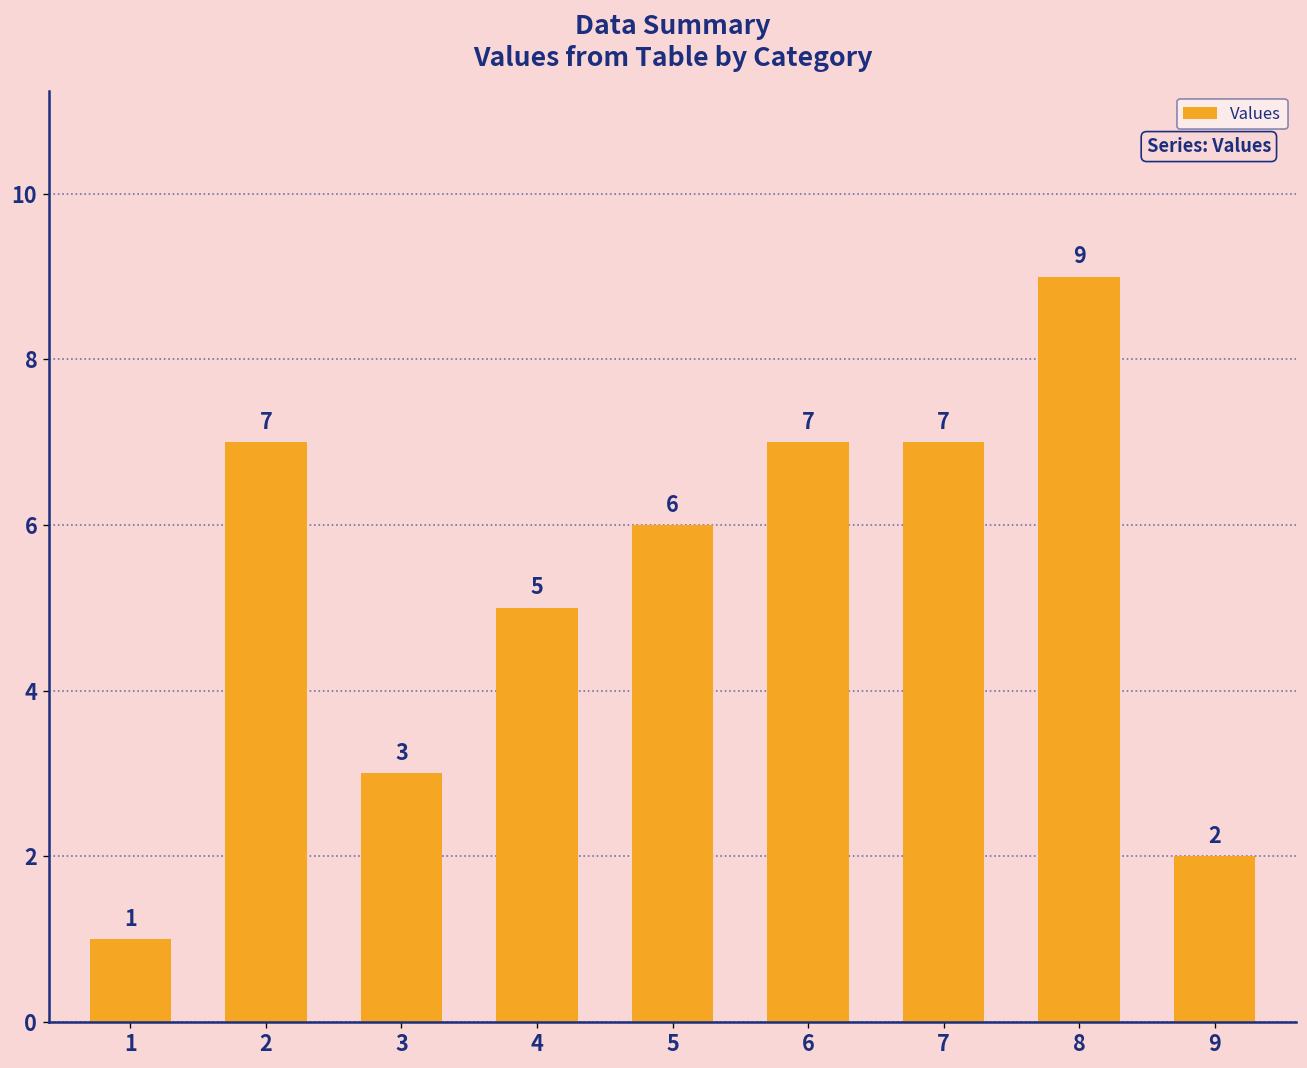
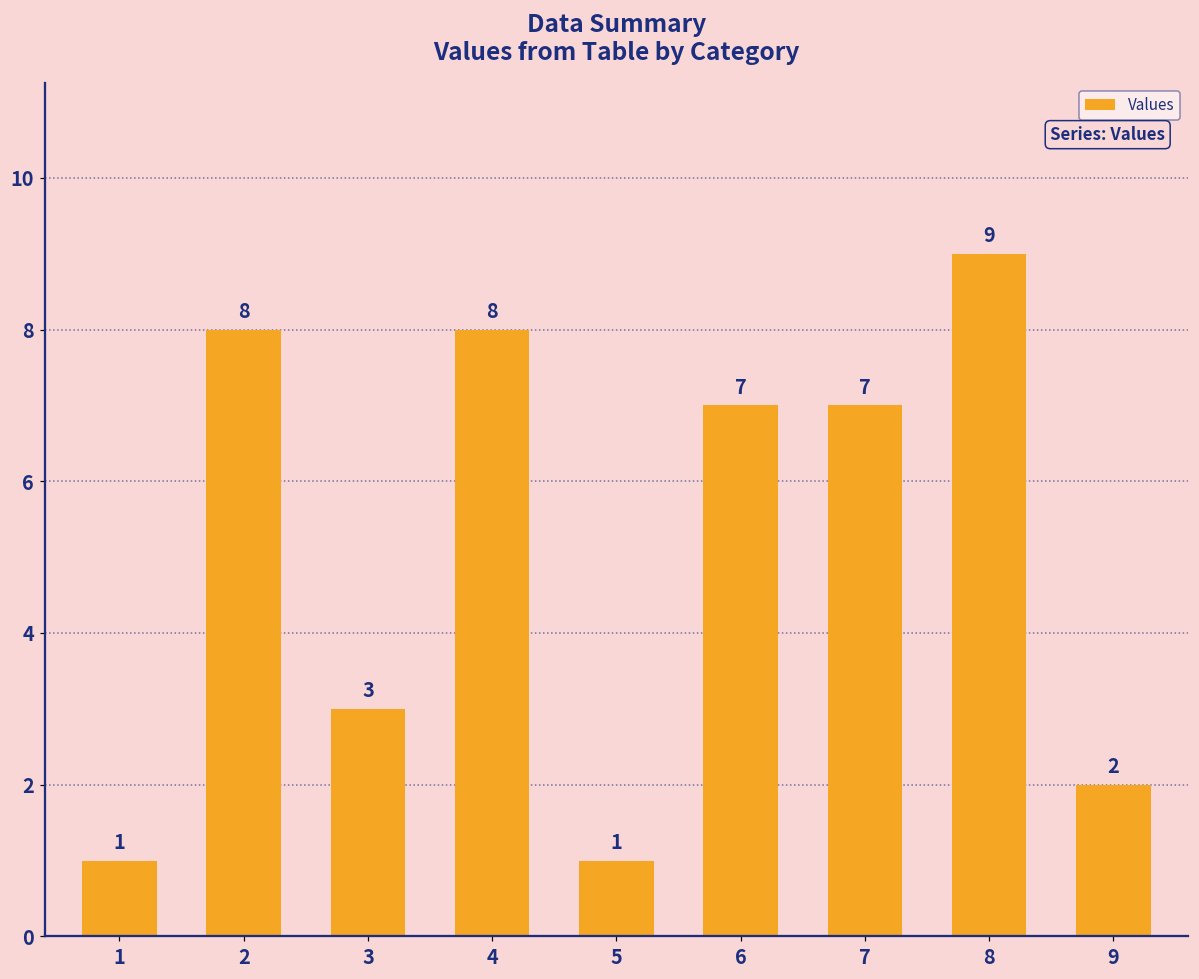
2: 7 -> 8
4: 5 -> 8
5: 6 -> 1
